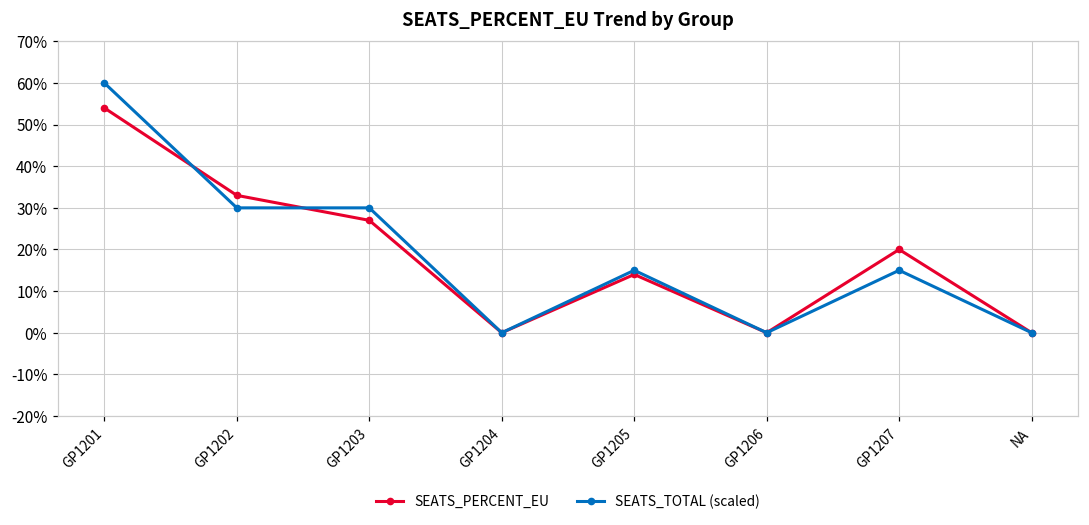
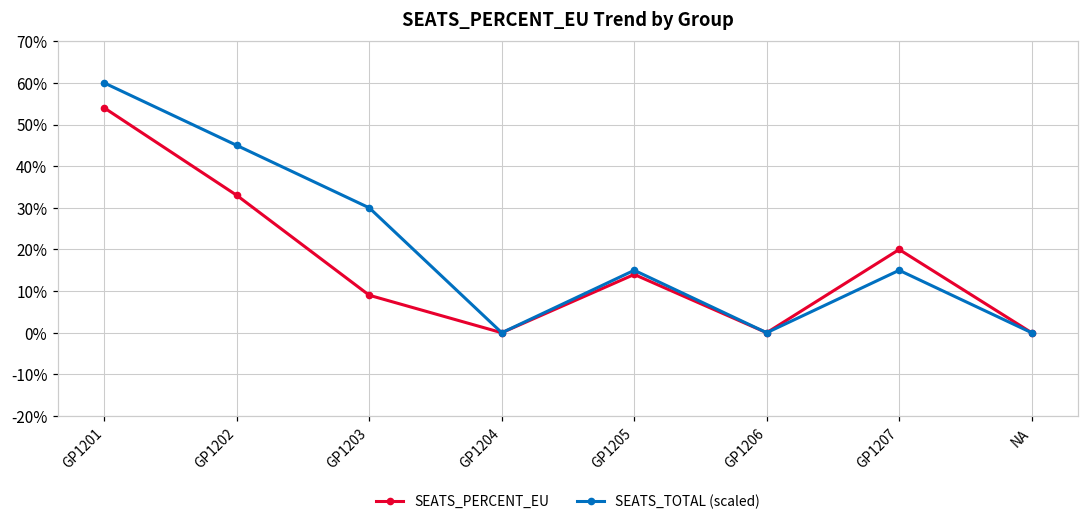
SEATS_TOTAL (scaled), GP1202: 30% -> 45%
SEATS_PERCENT_EU, GP1203: 27% -> 9%
